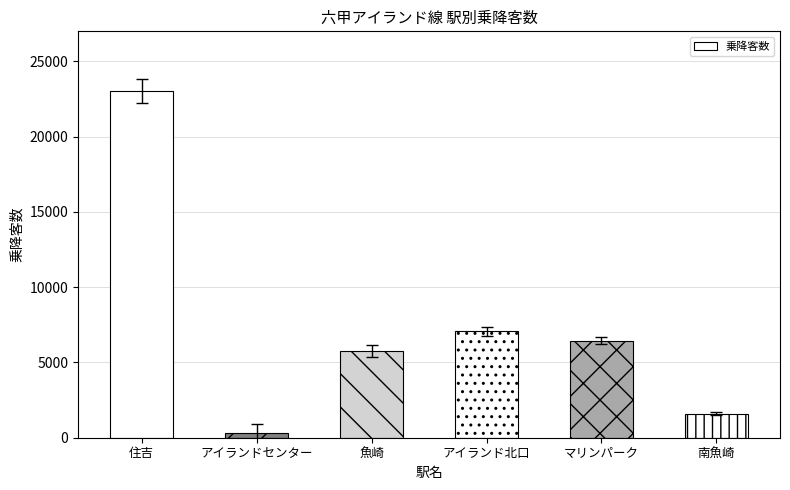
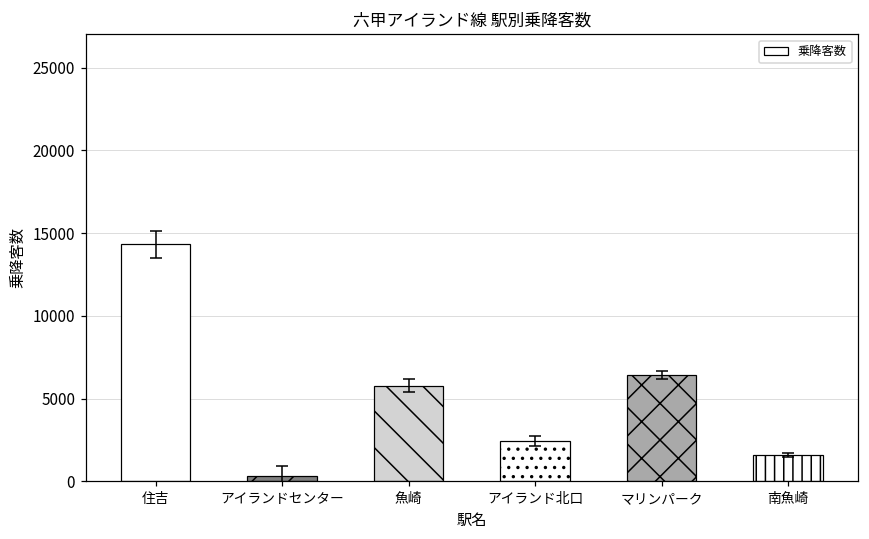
乗降客数, 住吉: 23000 -> 14300
乗降客数, アイランド北口: 7100 -> 2500
